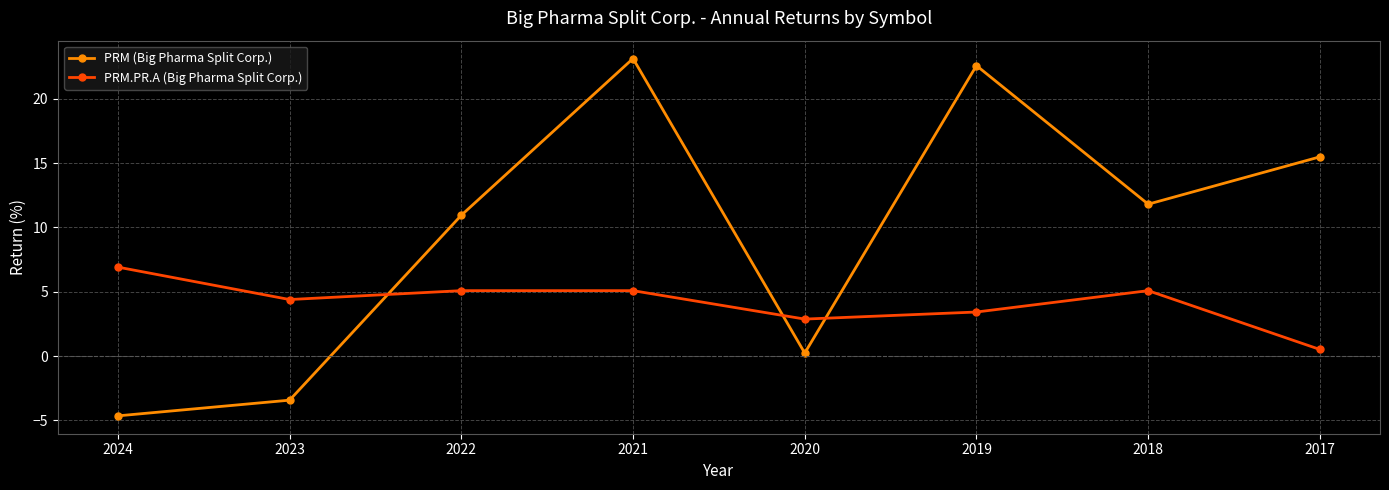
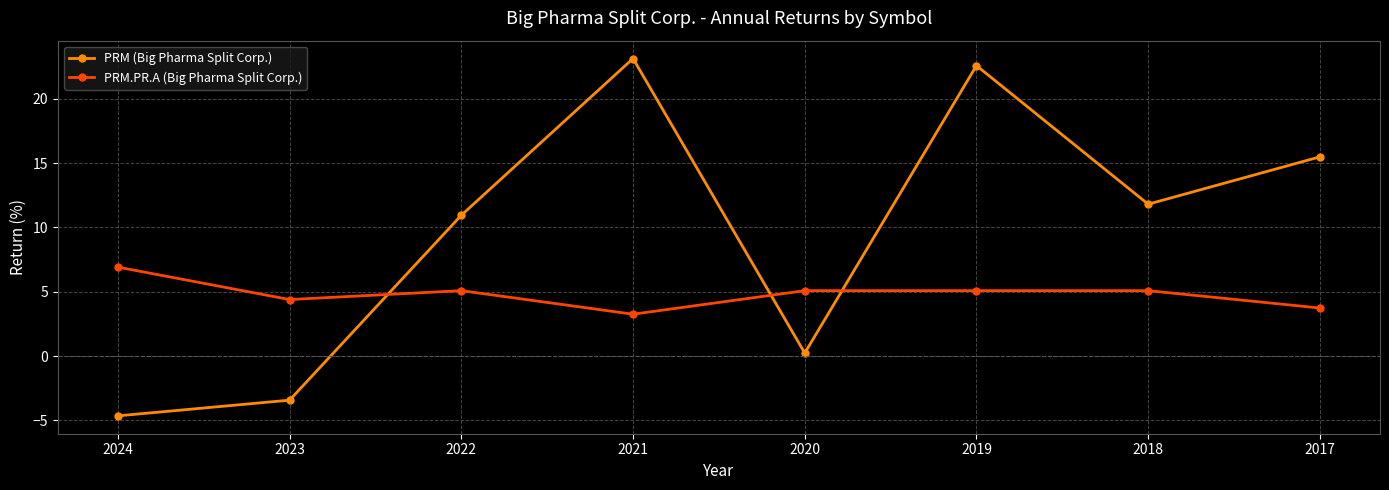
PRM.PR.A (Big Pharma Split Corp.), 2021: 5.1 -> 3.3
PRM.PR.A (Big Pharma Split Corp.), 2020: 2.9 -> 5.1
PRM.PR.A (Big Pharma Split Corp.), 2019: 3.4 -> 5.1
PRM.PR.A (Big Pharma Split Corp.), 2017: 0.5 -> 3.7
